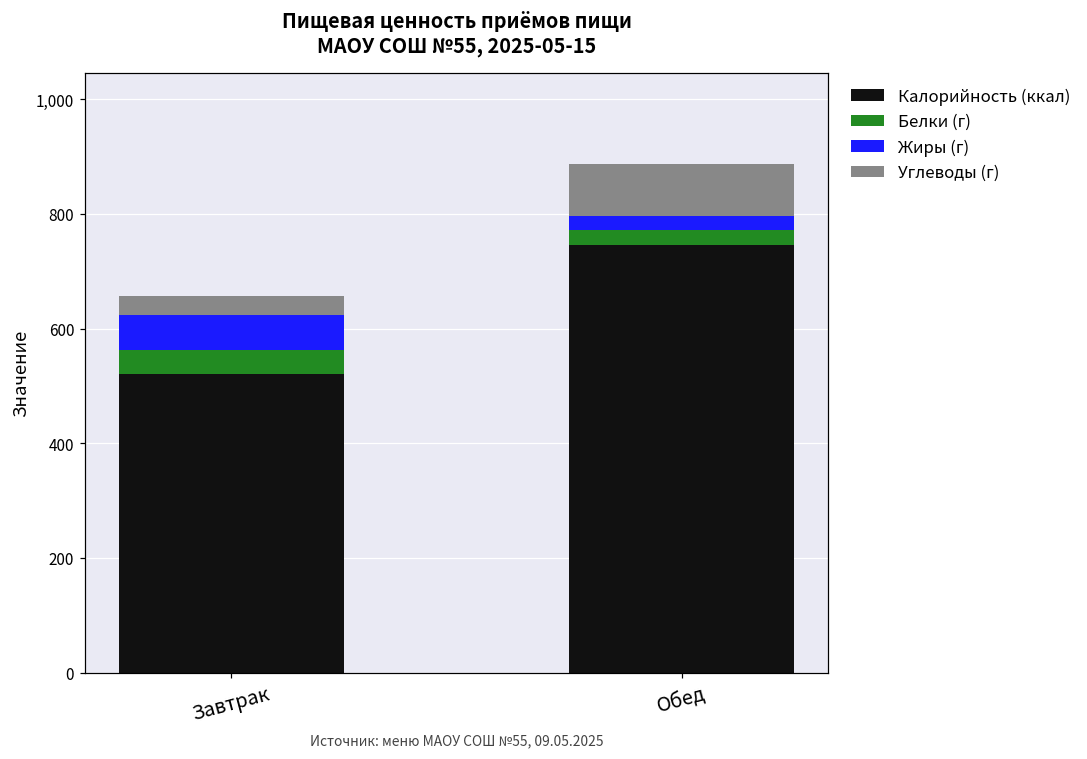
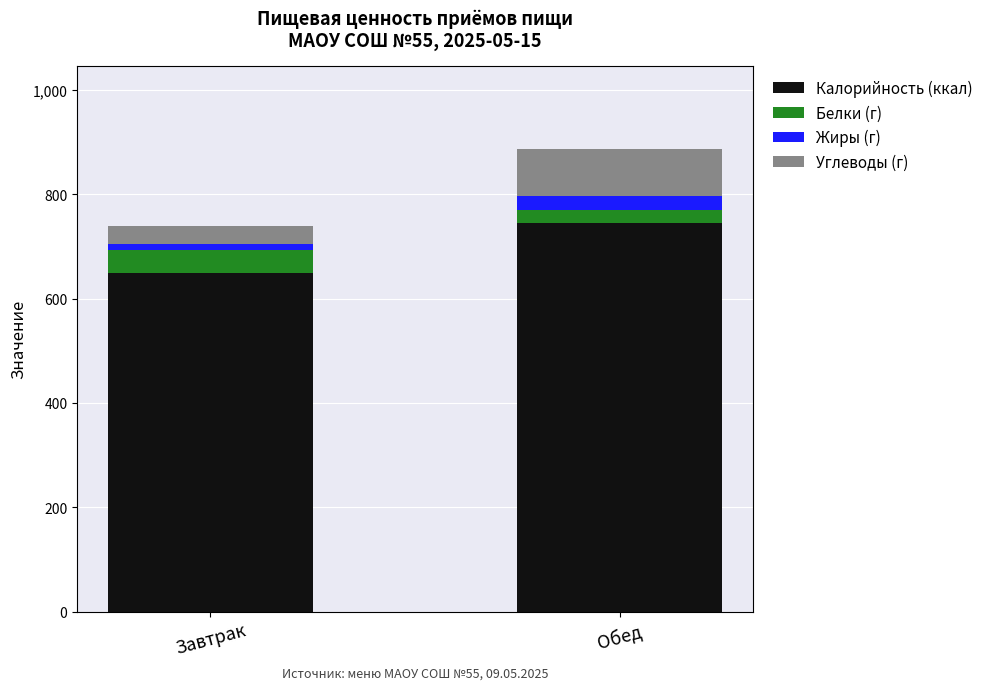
Калорийность (ккал), Завтрак: 520 -> 650
Жиры (г), Завтрак: 60 -> 10
